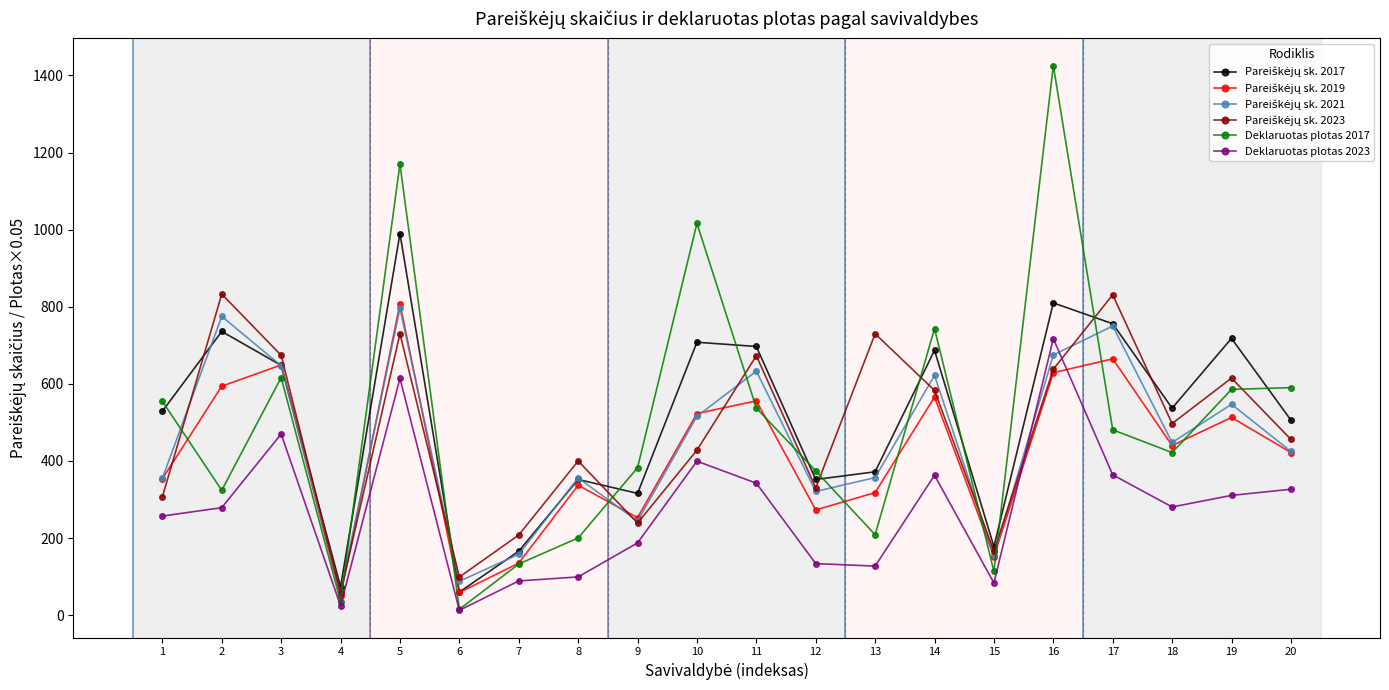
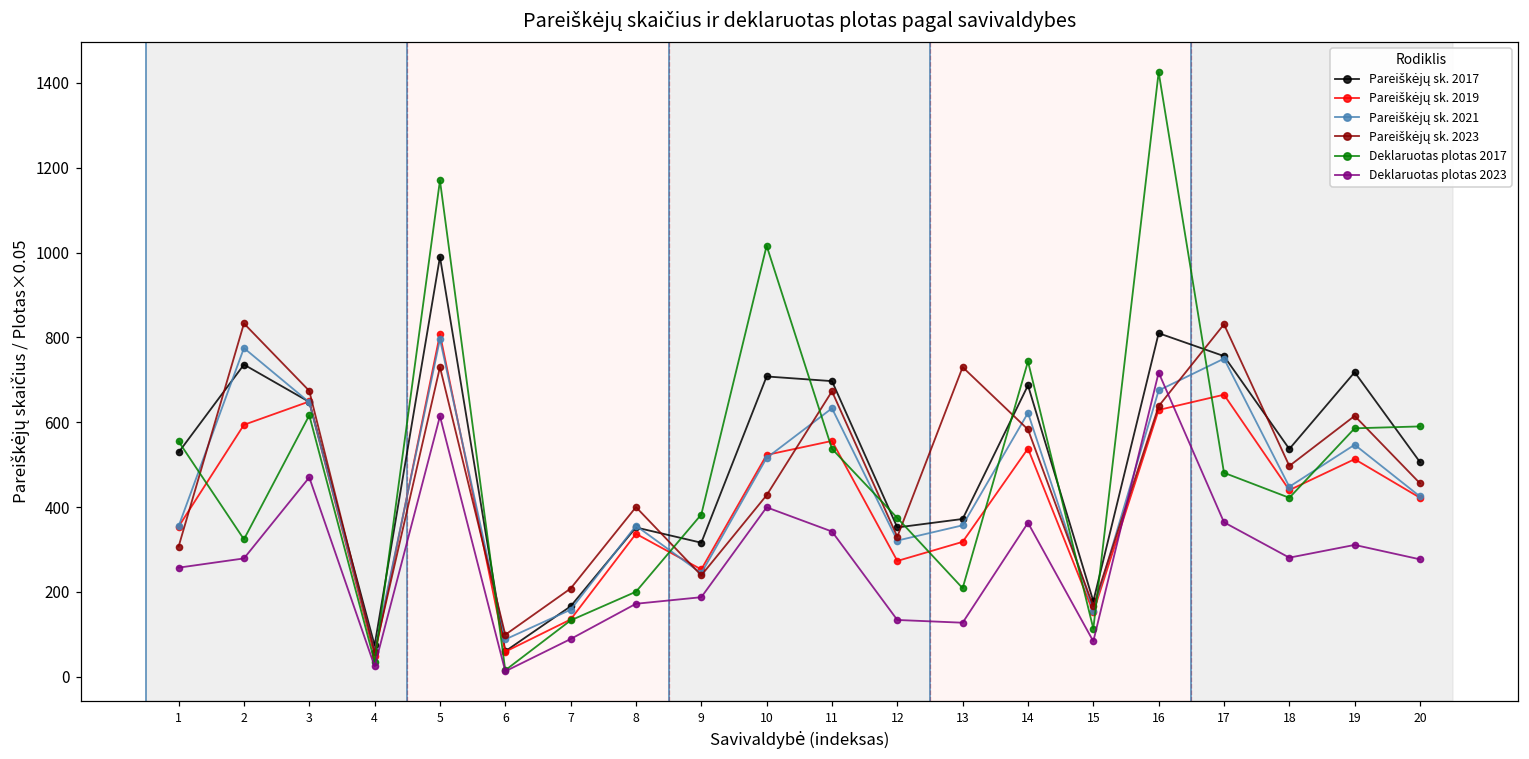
Deklaruotas plotas 2023, 8: 100 -> 170
Pareiškėjų sk. 2019, 14: 570 -> 540
Deklaruotas plotas 2023, 20: 330 -> 280
